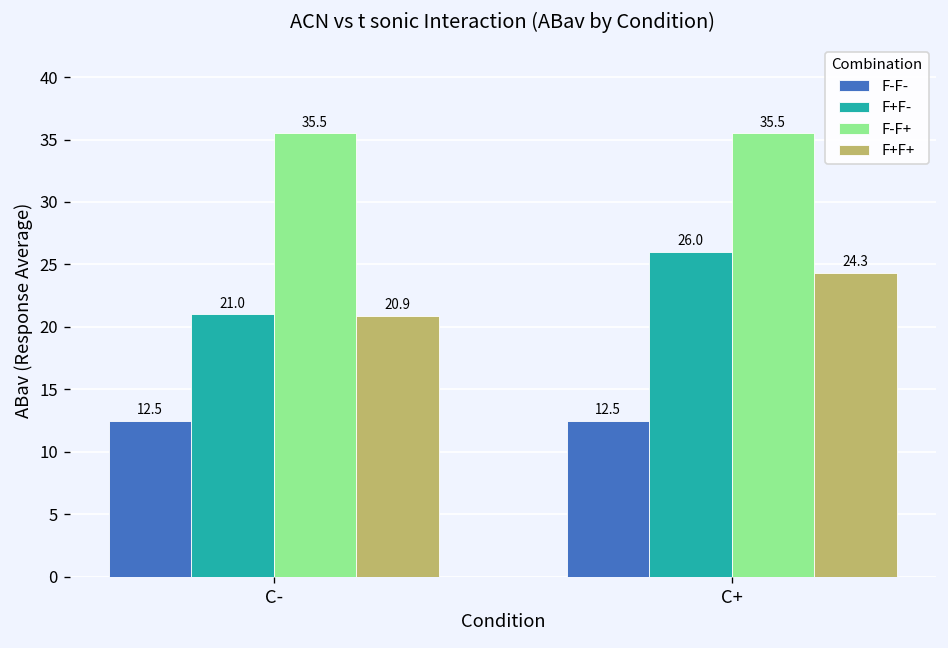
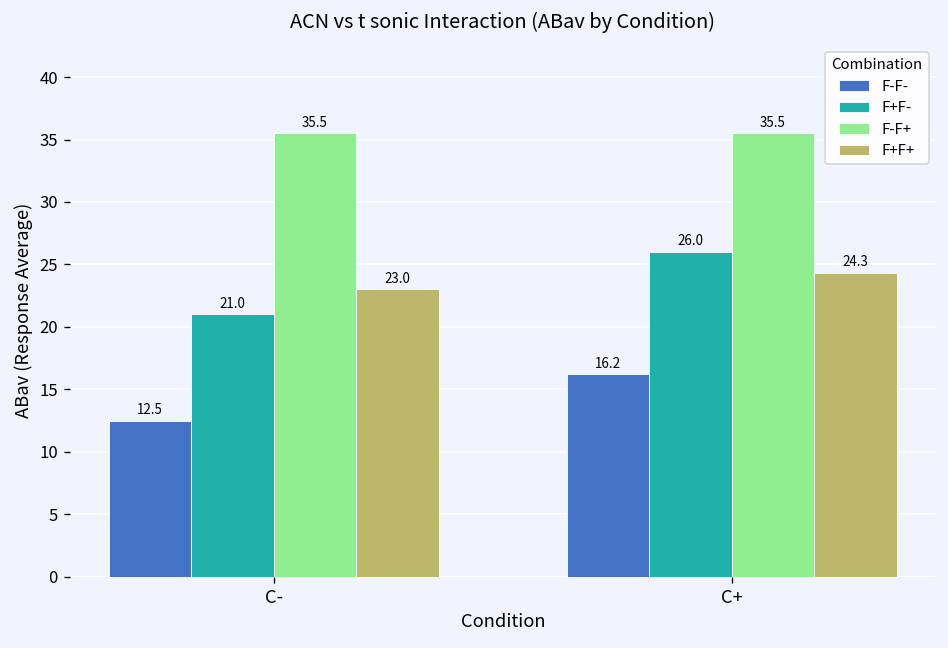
F+F+, C-: 20.9 -> 23.0
F-F-, C+: 12.5 -> 16.2
